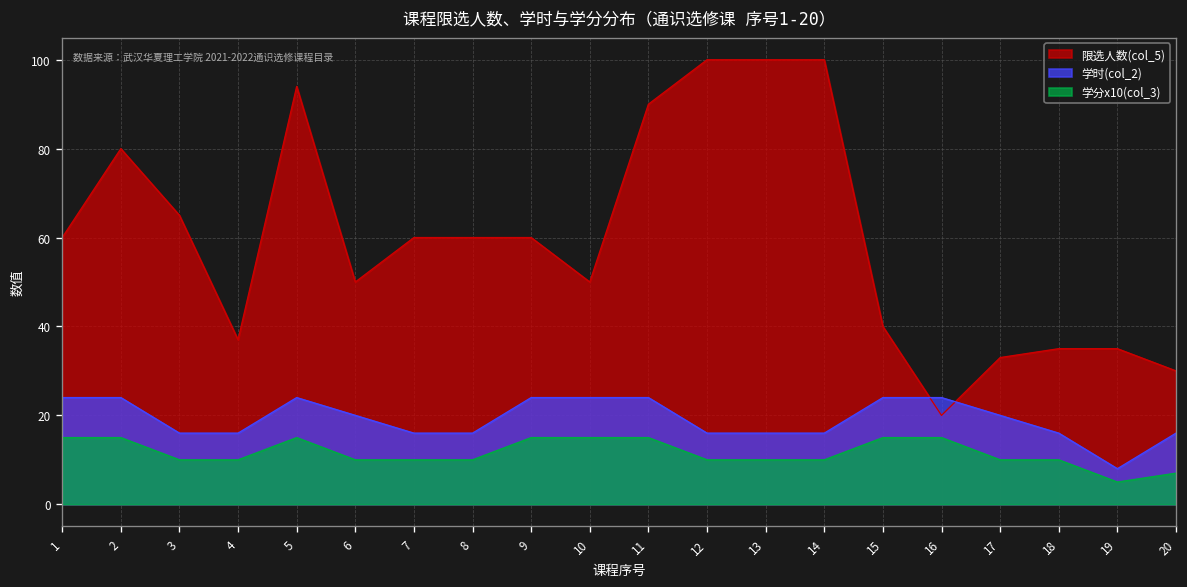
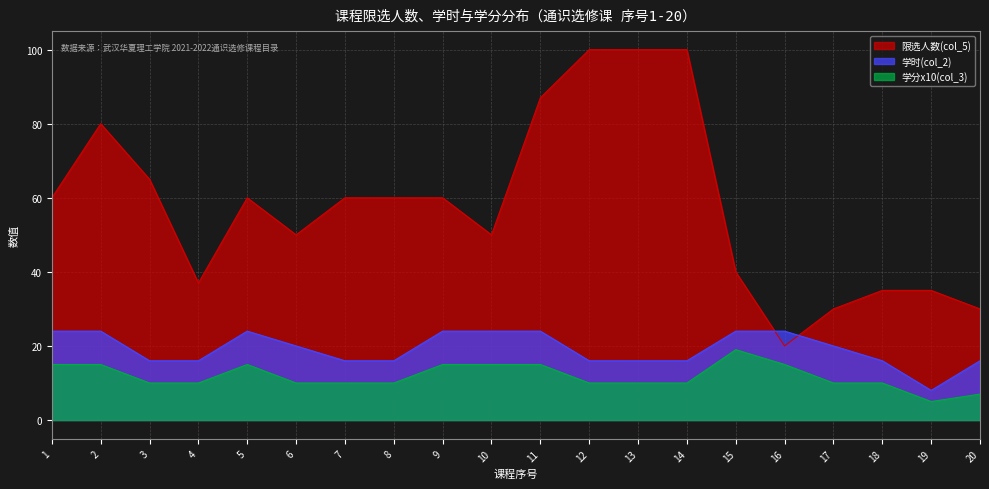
限选人数(col_5), 5: 94 -> 60
限选人数(col_5), 11: 90 -> 87
学分x10(col_3), 15: 15 -> 19
限选人数(col_5), 17: 33 -> 30
